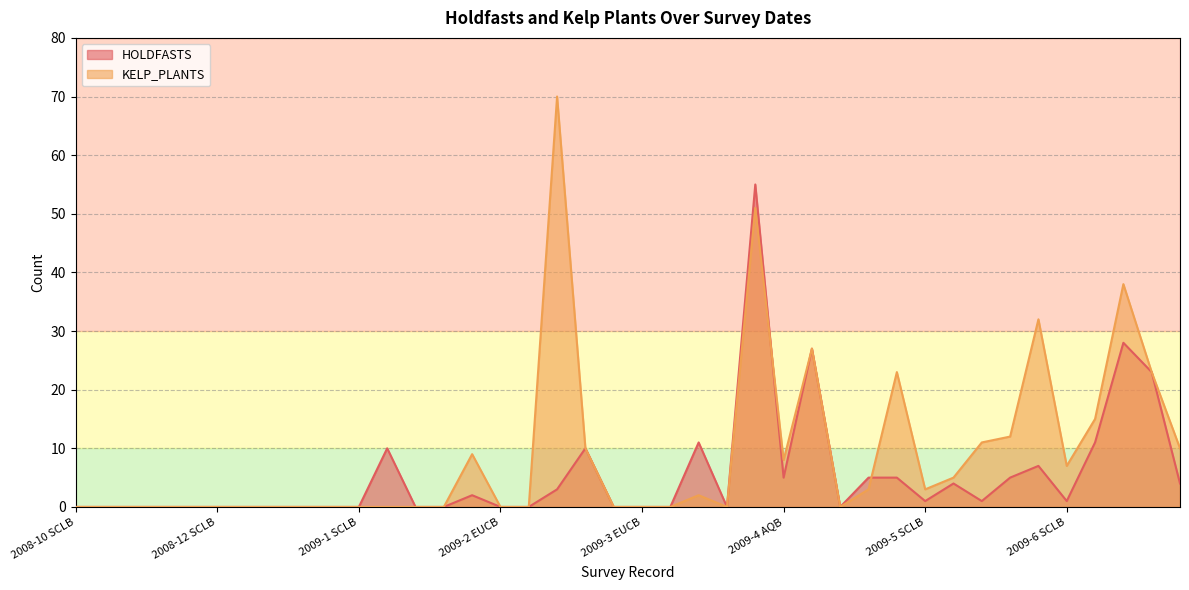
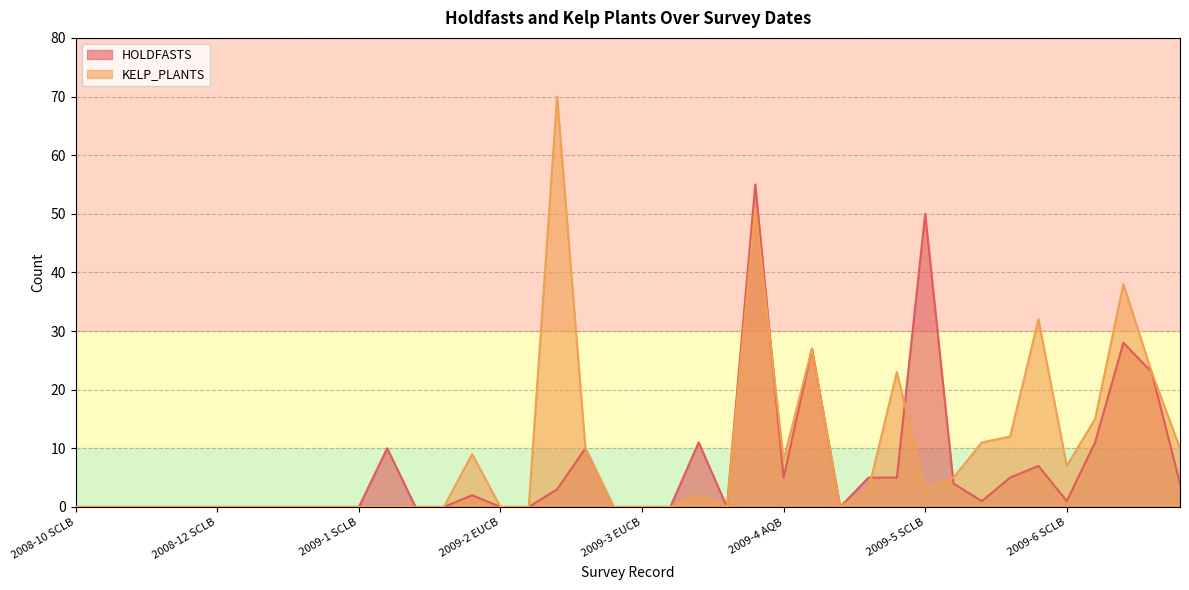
HOLDFASTS, 2009-5 SCLB: 1 -> 50
